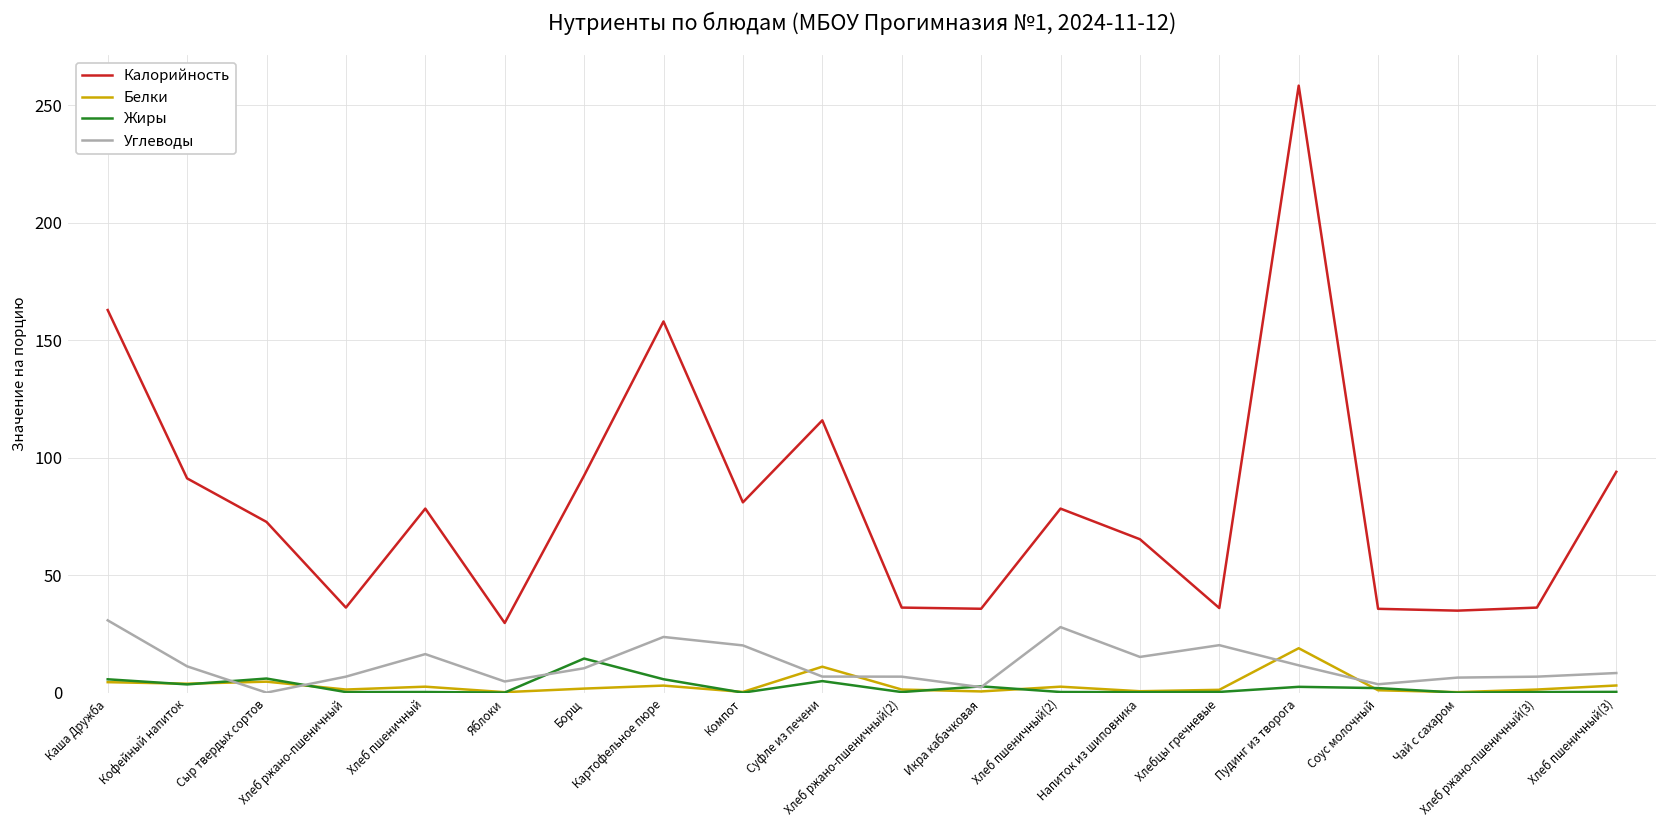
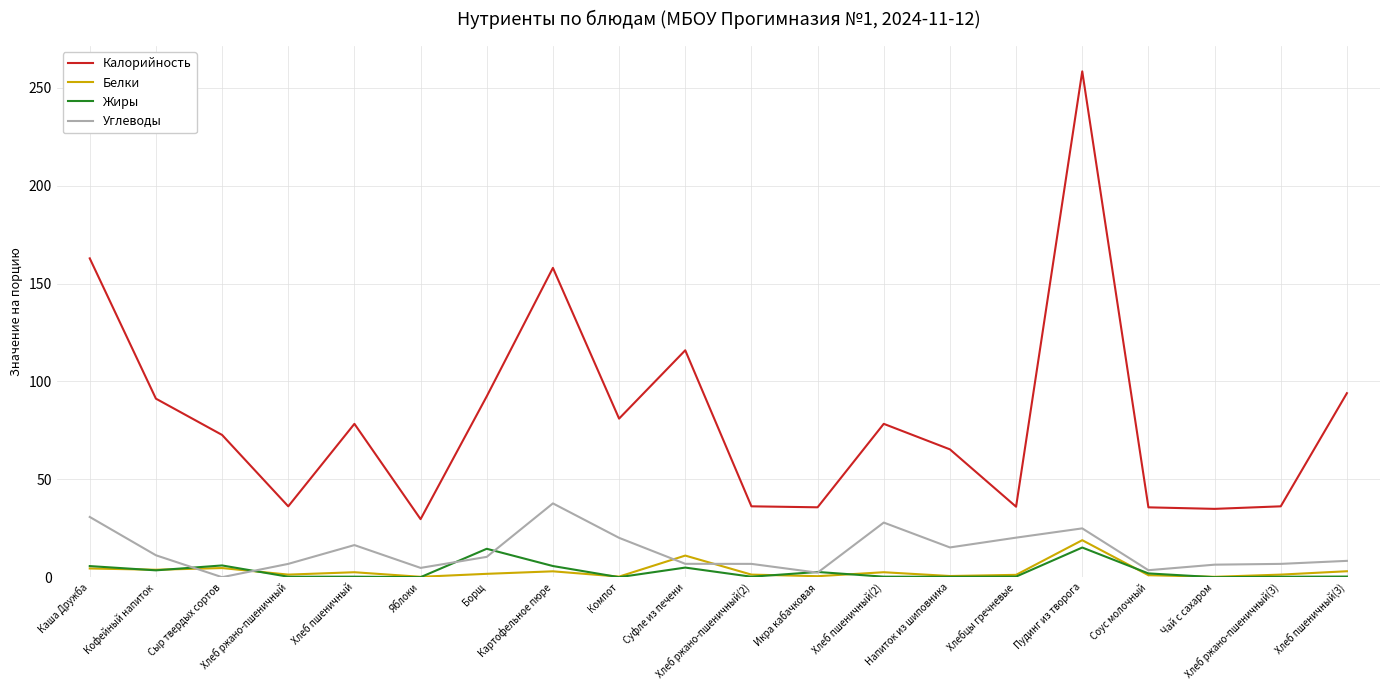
Углеводы, Картофельное пюре: 24 -> 38
Жиры, Пудинг из творога: 2 -> 15
Углеводы, Пудинг из творога: 12 -> 25
